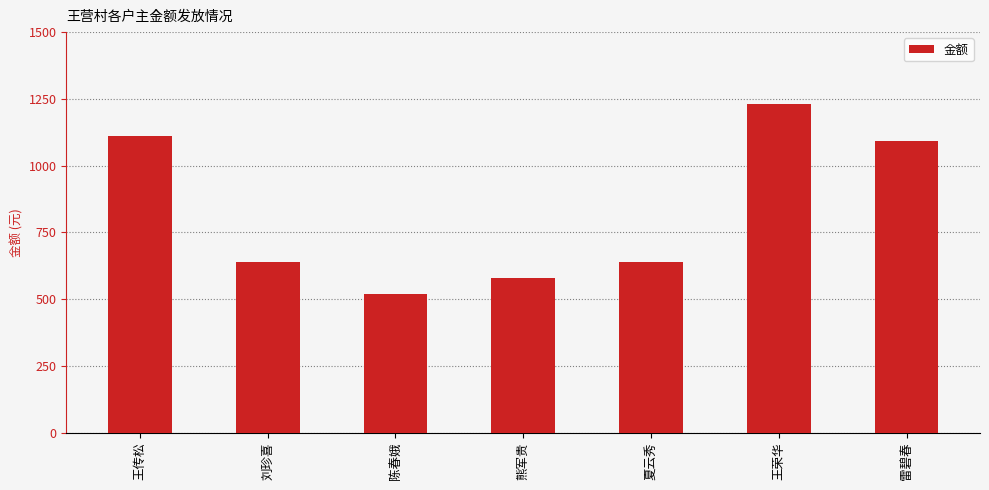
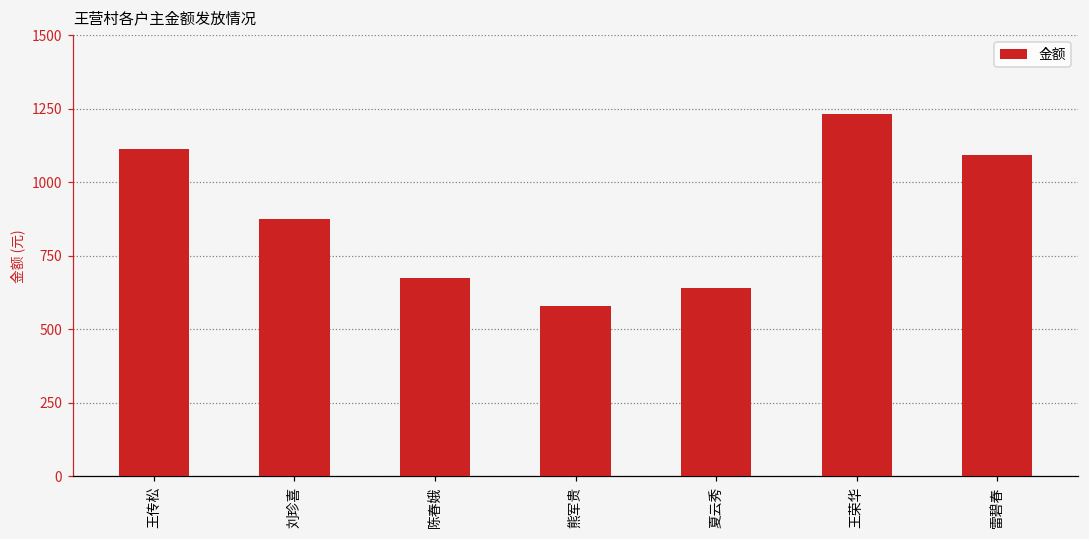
刘珍喜: 640 -> 880
陈春娥: 520 -> 670
